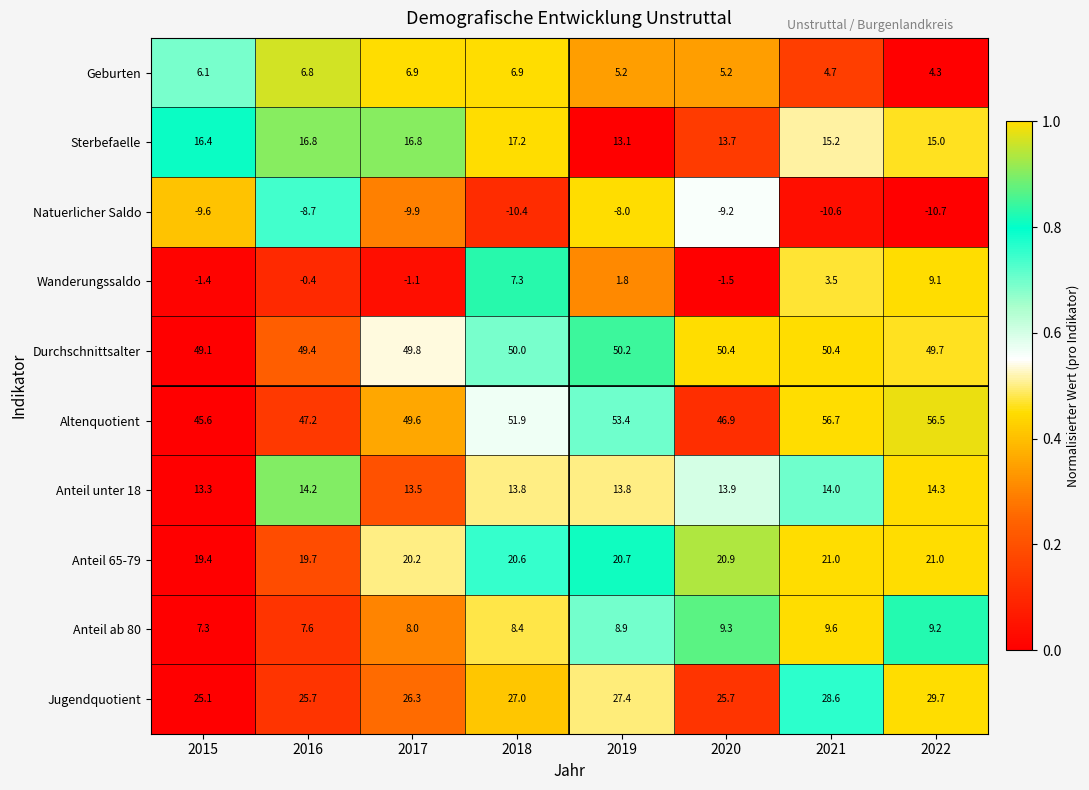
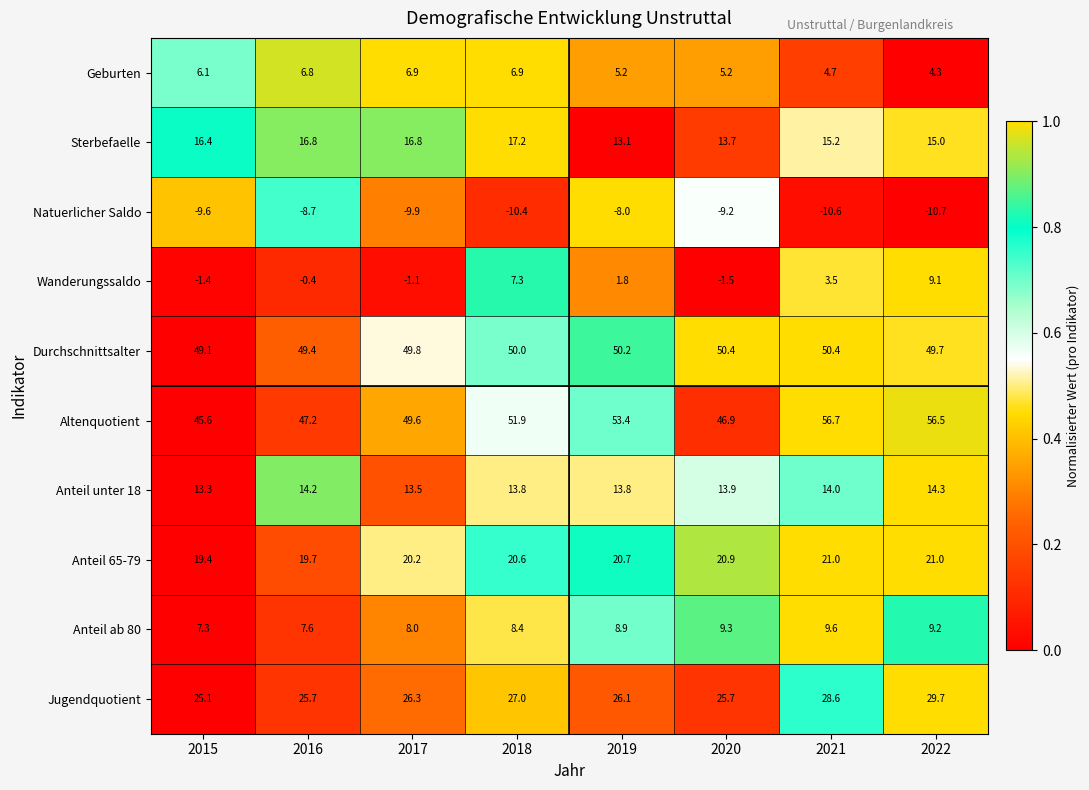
Jugendquotient, 2019: 27.4 -> 26.1
